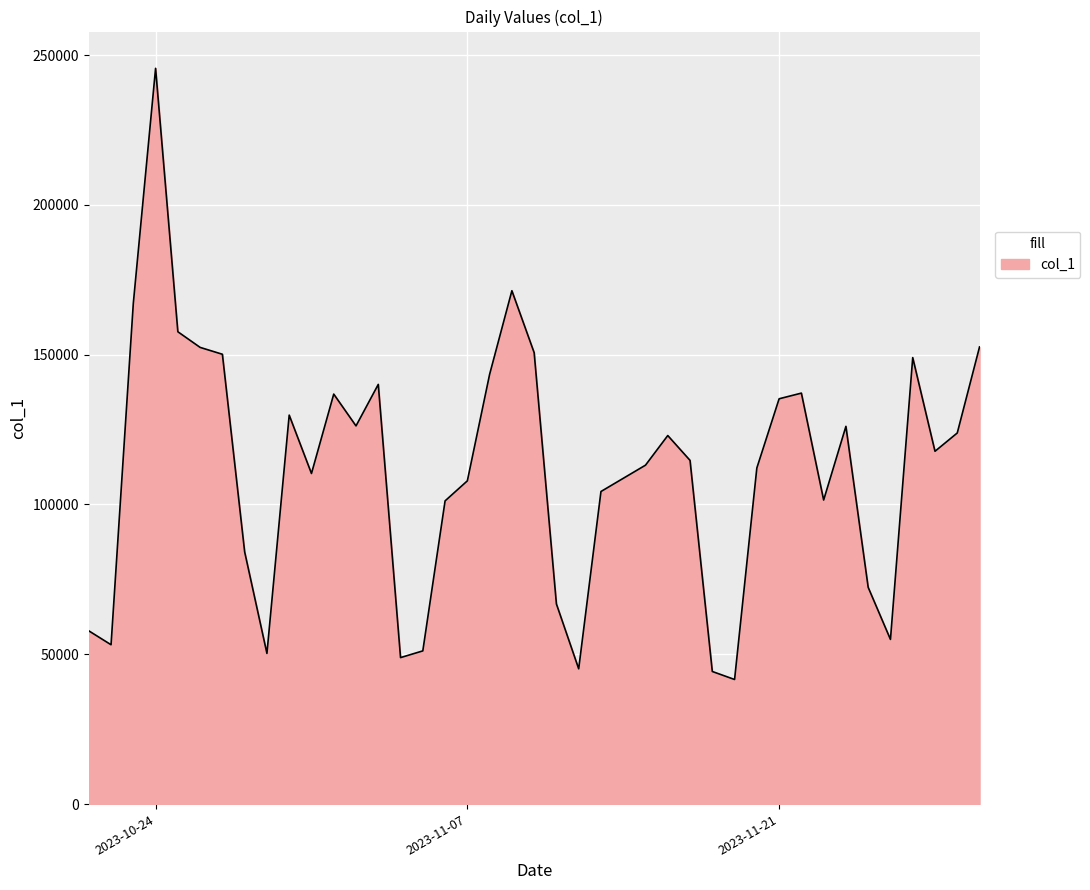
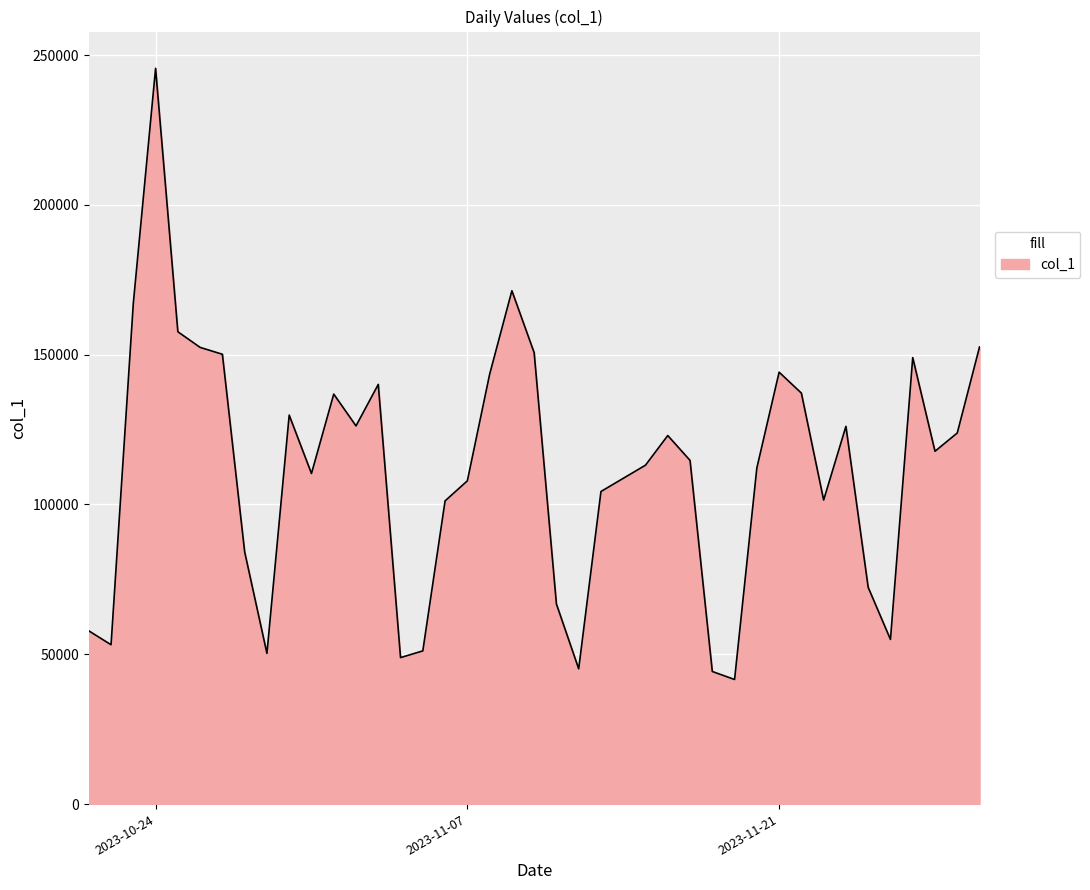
2023-11-21: 135000 -> 144000
